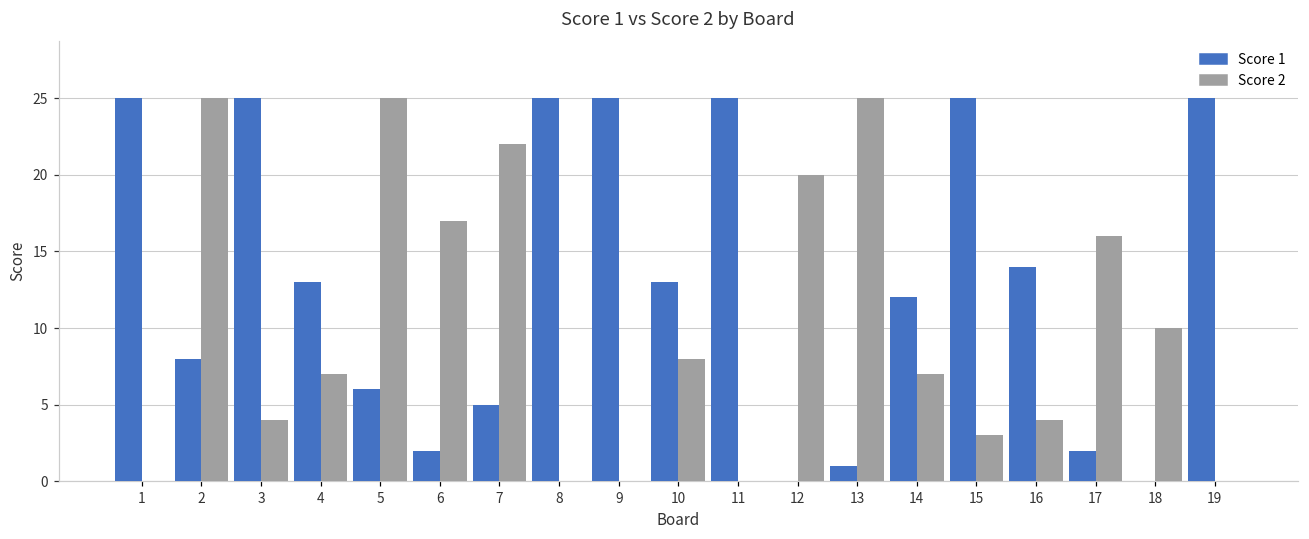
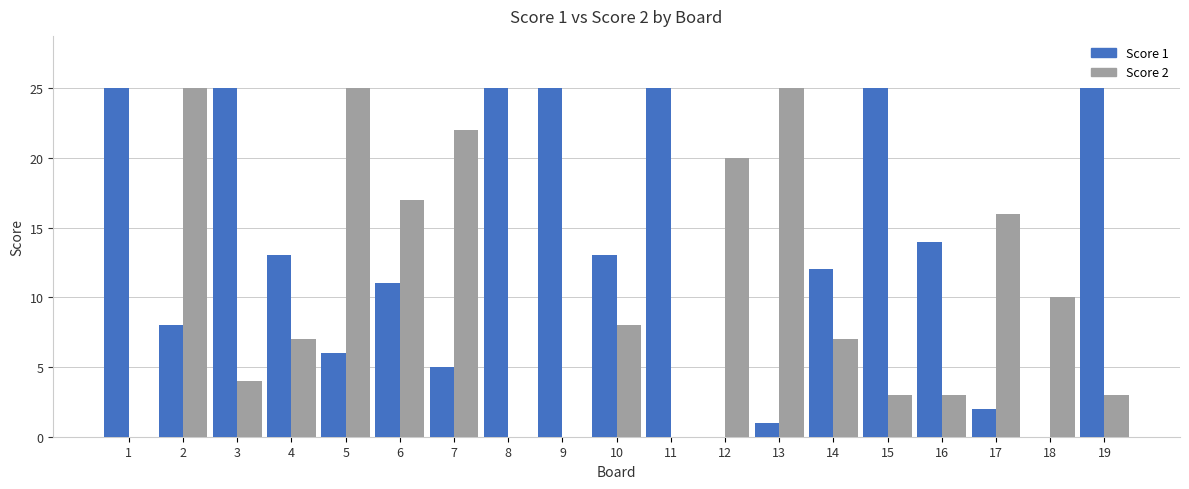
Score 1, 6: 2 -> 11
Score 2, 16: 4 -> 3
Score 2, 19: 0 -> 3
